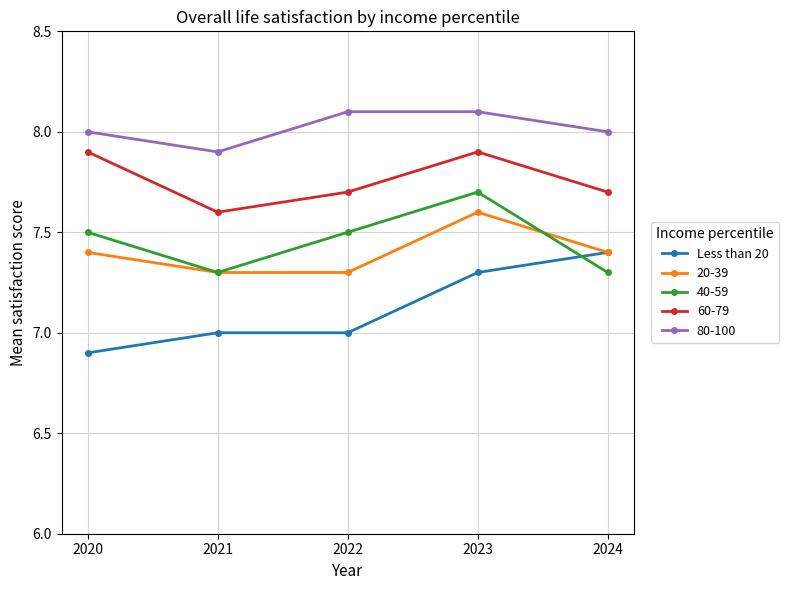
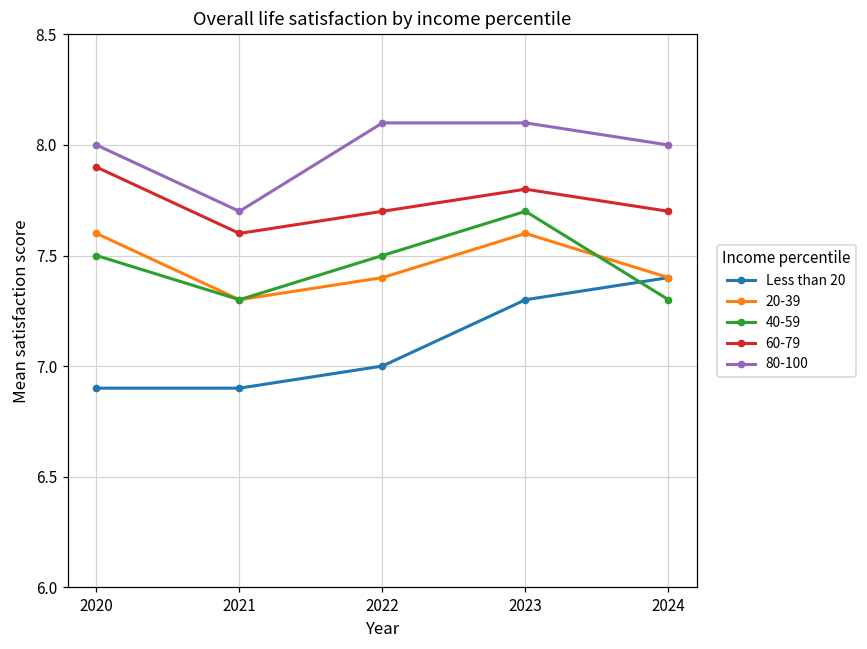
20-39, 2020: 7.4 -> 7.6
Less than 20, 2021: 7.0 -> 6.9
80-100, 2021: 7.9 -> 7.7
20-39, 2022: 7.3 -> 7.4
60-79, 2023: 7.9 -> 7.8
